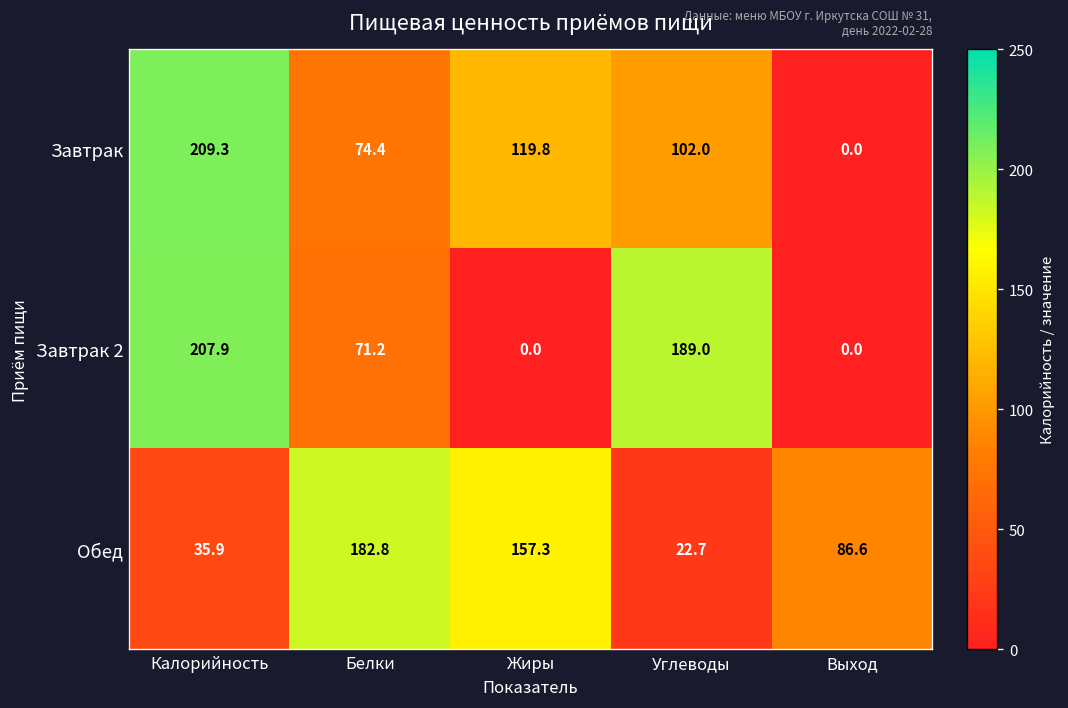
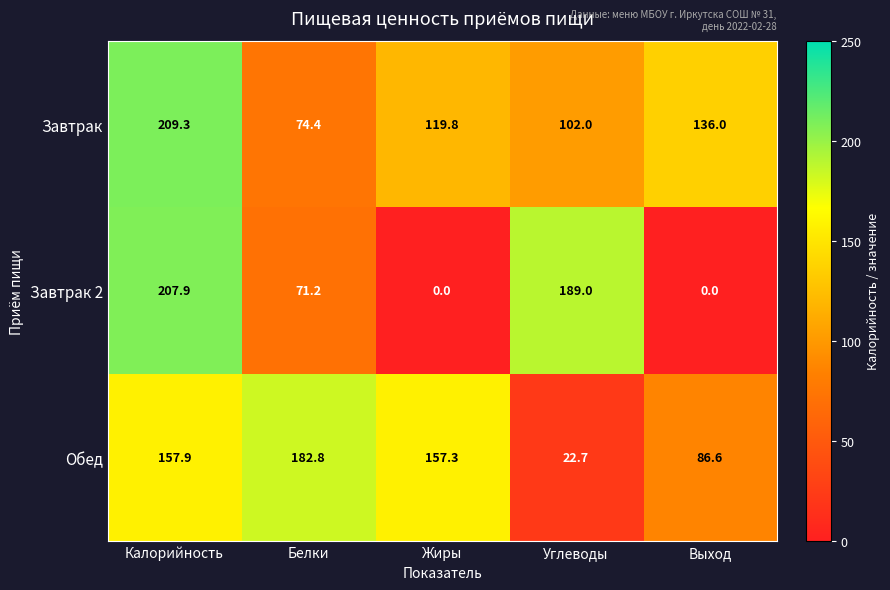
Завтрак, Выход: 0.0 -> 136.0
Обед, Калорийность: 35.9 -> 157.9
